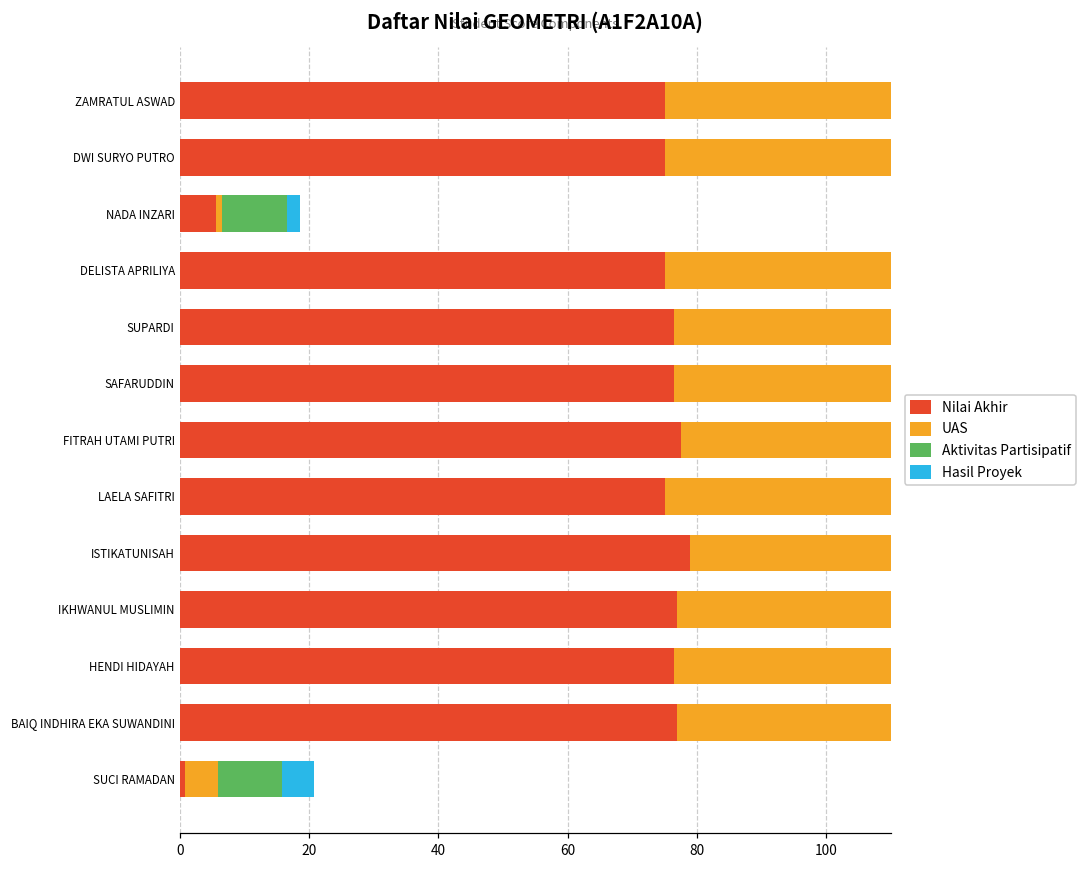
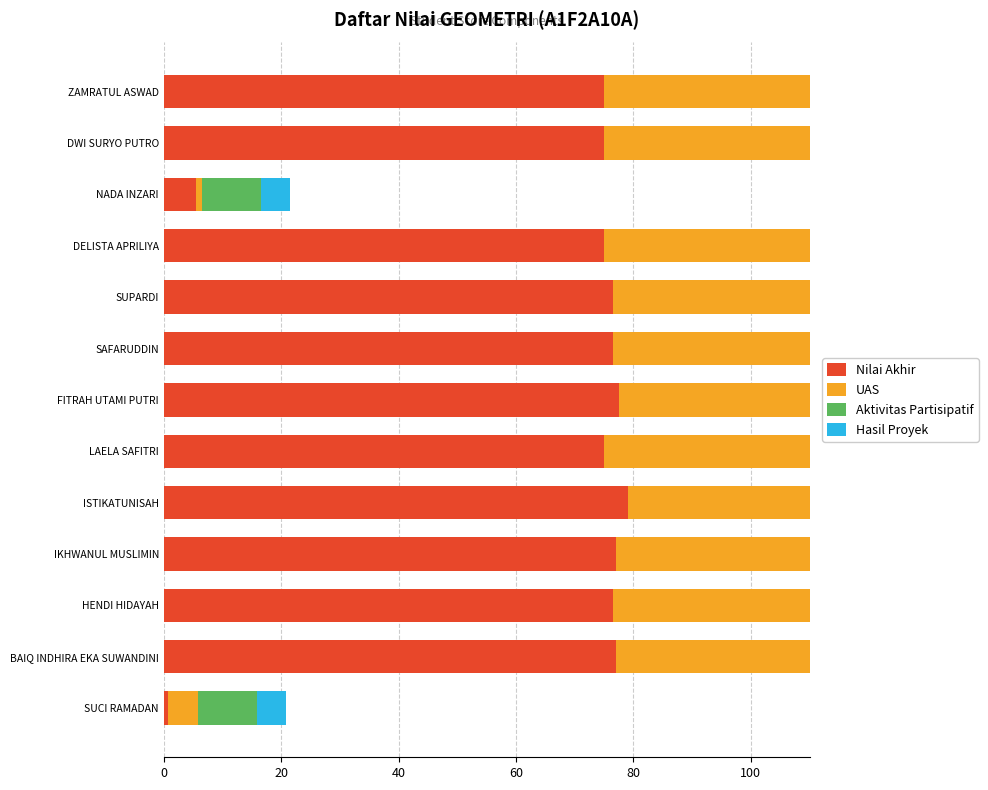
Hasil Proyek, NADA INZARI: 2 -> 5
